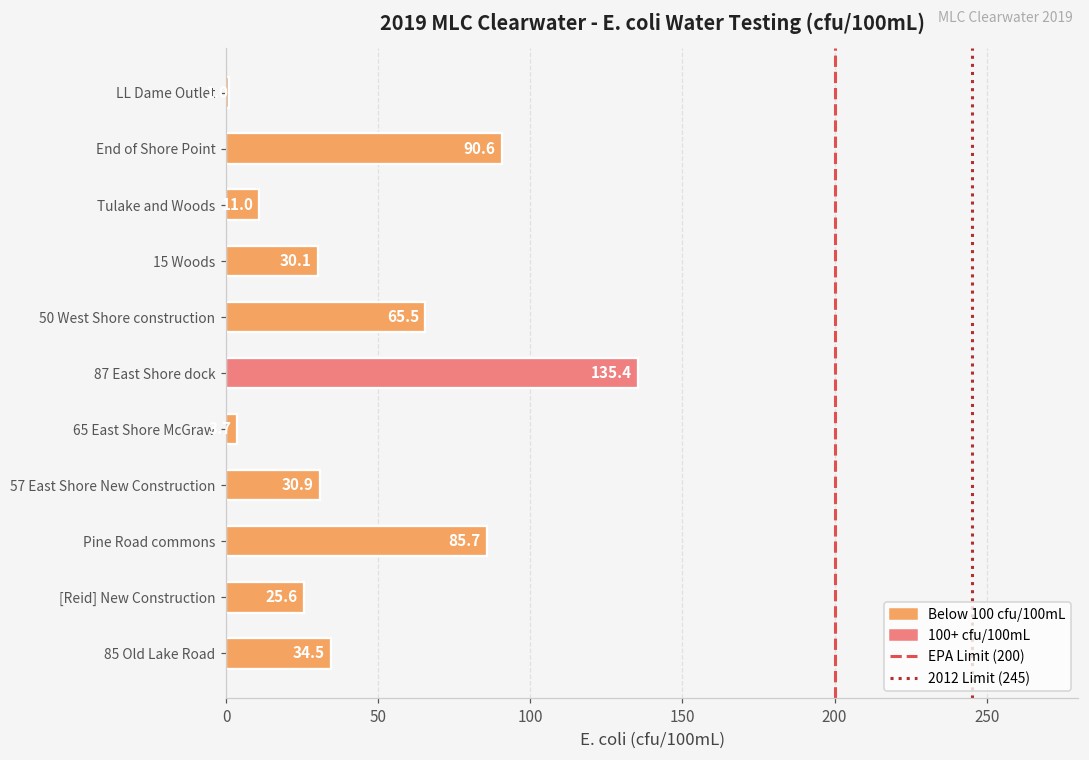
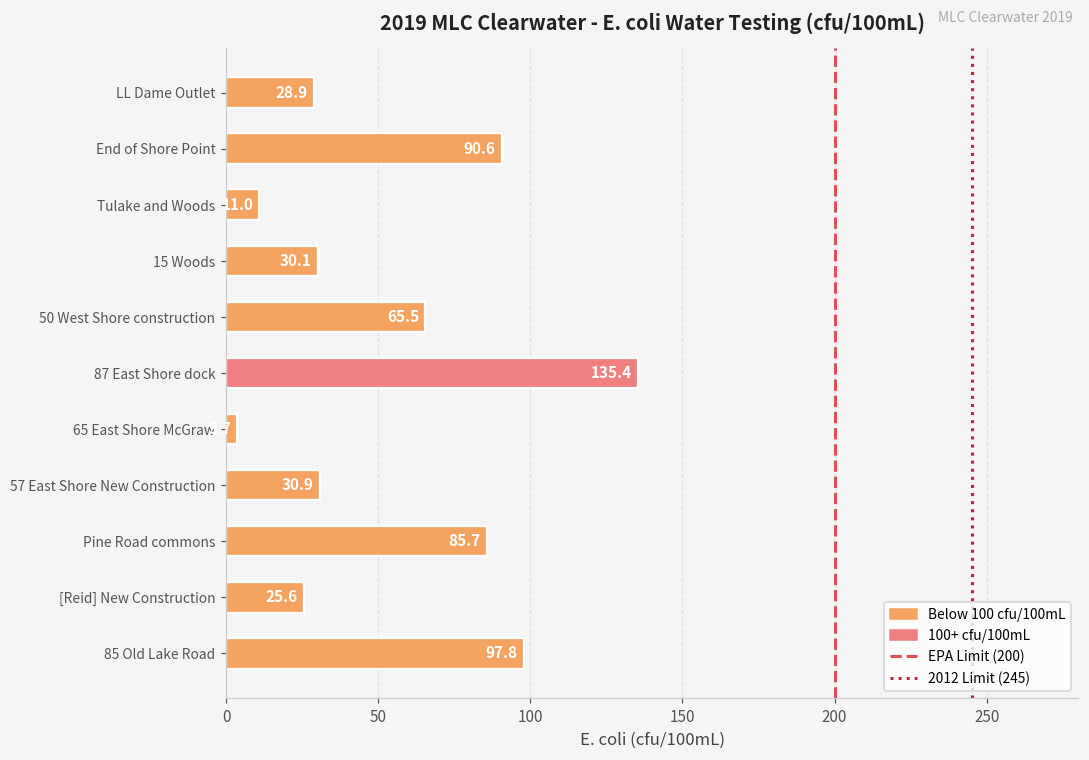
LL Dame Outlet: 1 -> 29
85 Old Lake Road: 34.5 -> 97.8
